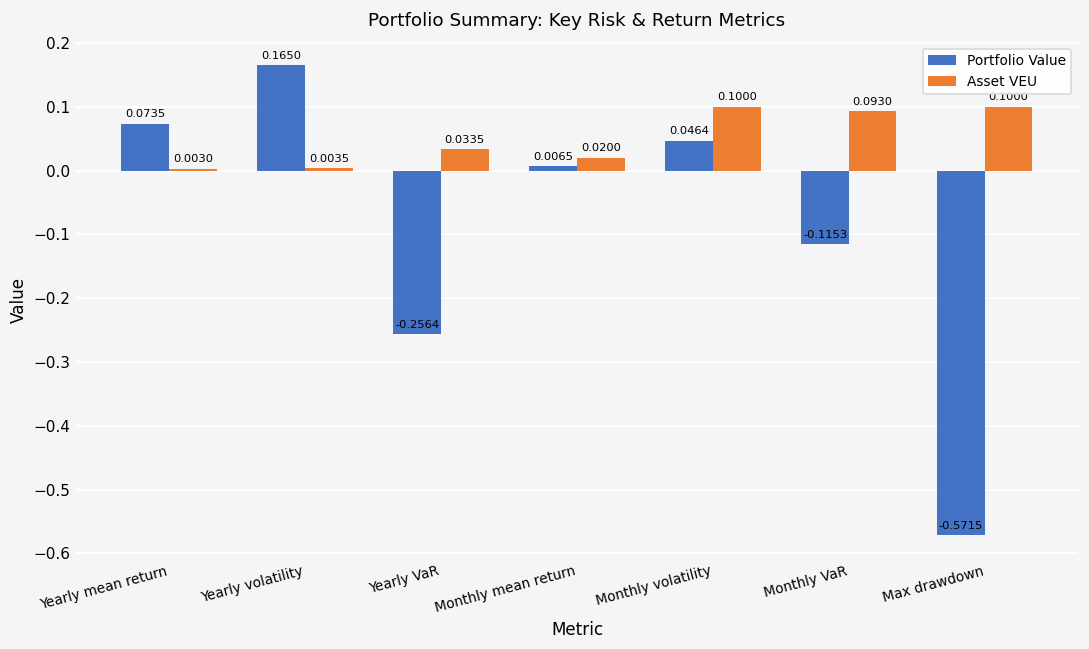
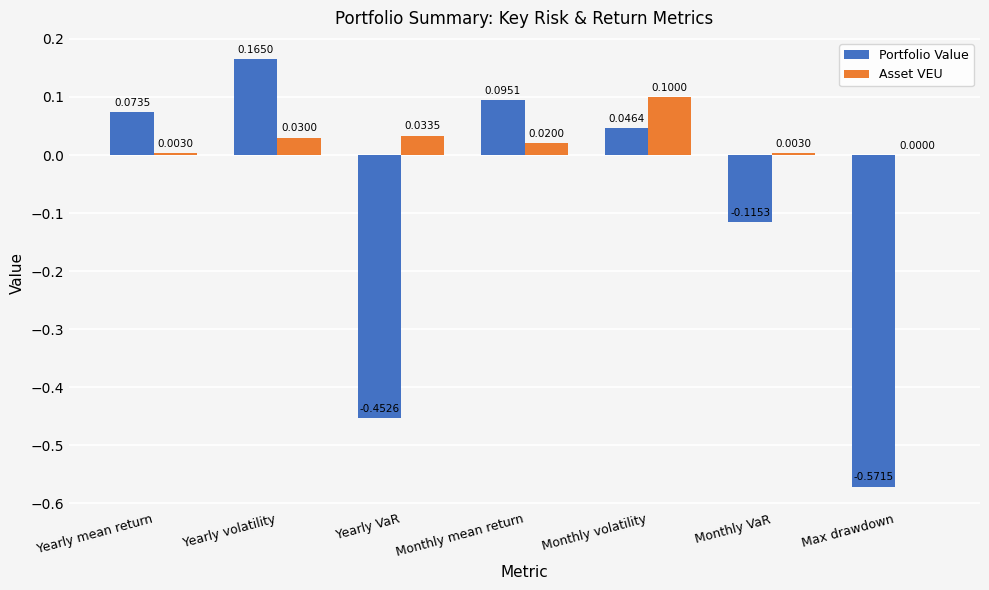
Asset VEU, Yearly volatility: 0.0035 -> 0.0300
Portfolio Value, Yearly VaR: -0.2564 -> -0.4526
Portfolio Value, Monthly mean return: 0.0065 -> 0.0951
Asset VEU, Monthly VaR: 0.0930 -> 0.0030
Asset VEU, Max drawdown: 0.1 -> 0.0
